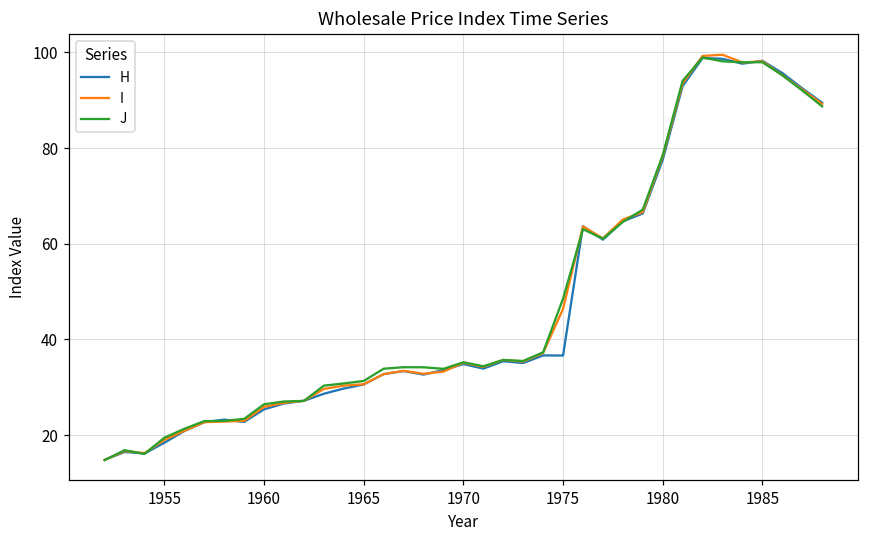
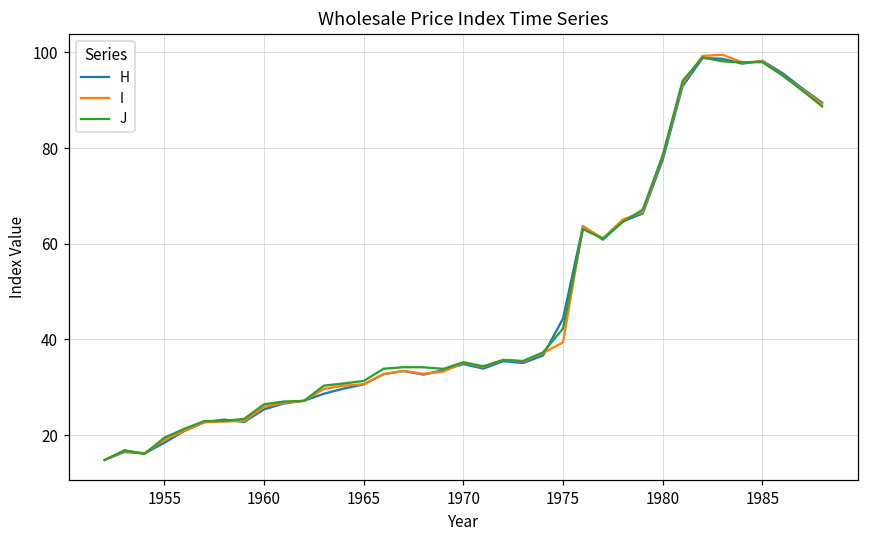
H, 1975: 37 -> 44
I, 1975: 46 -> 39
J, 1975: 49 -> 42
